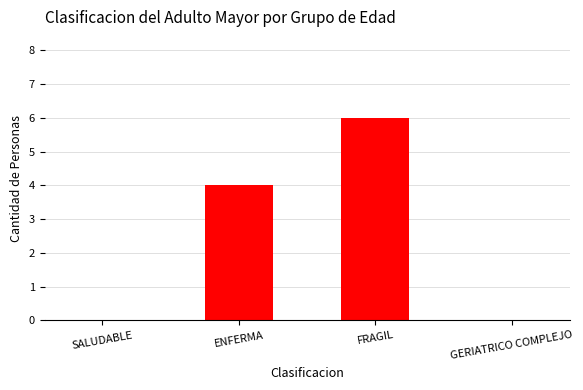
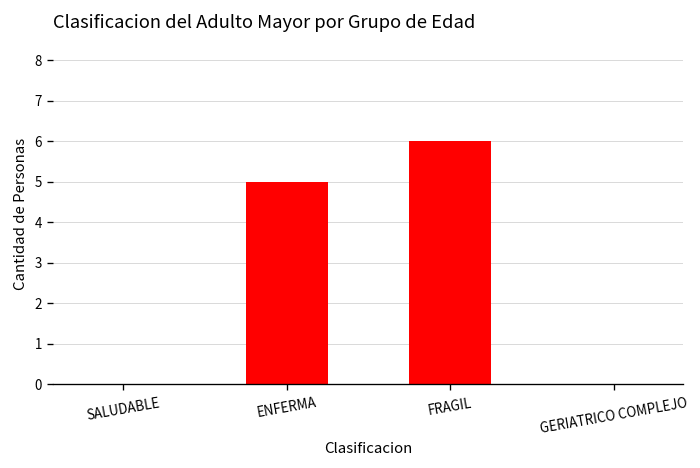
ENFERMA: 4 -> 5
